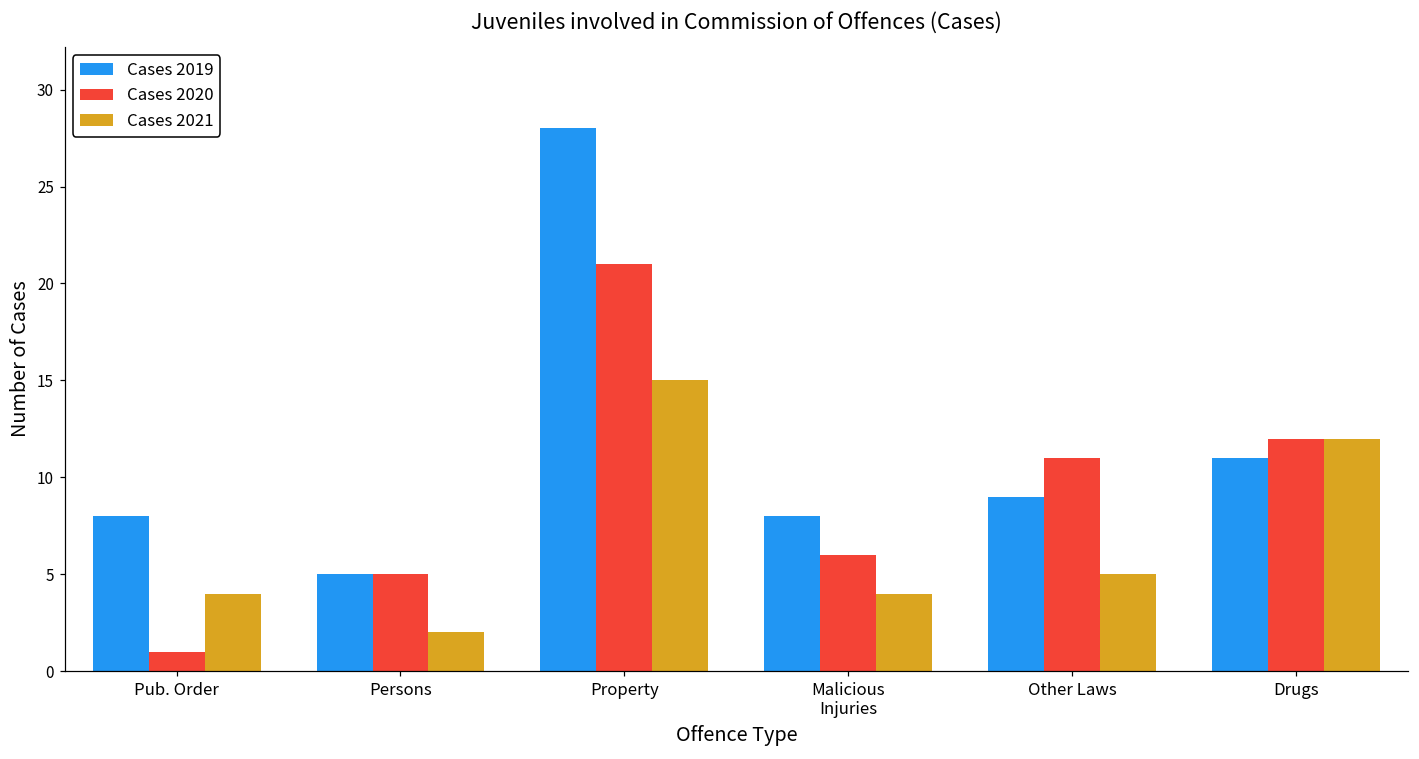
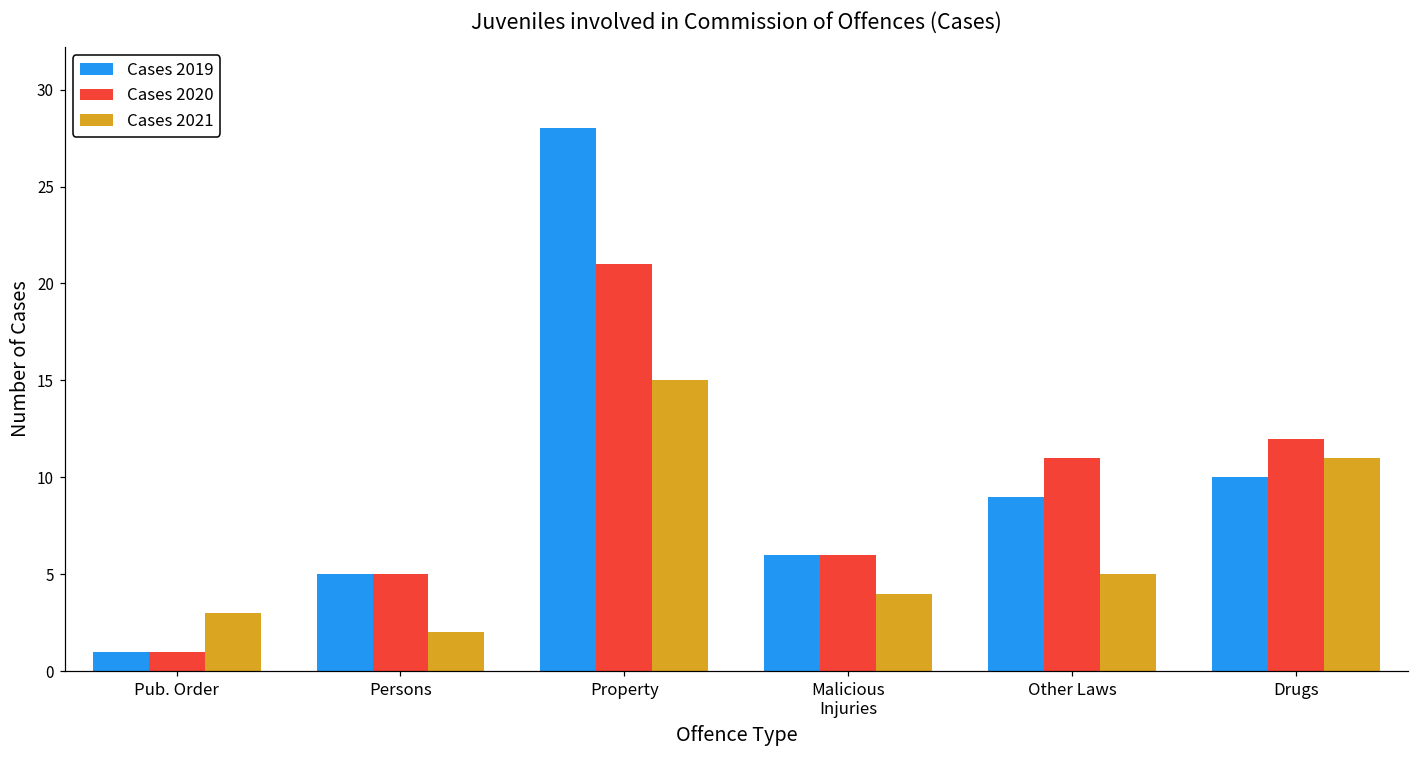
Cases 2019, Pub. Order: 8 -> 1
Cases 2021, Pub. Order: 4 -> 3
Cases 2019, Malicious Injuries: 8 -> 6
Cases 2019, Drugs: 11 -> 10
Cases 2021, Drugs: 12 -> 11
